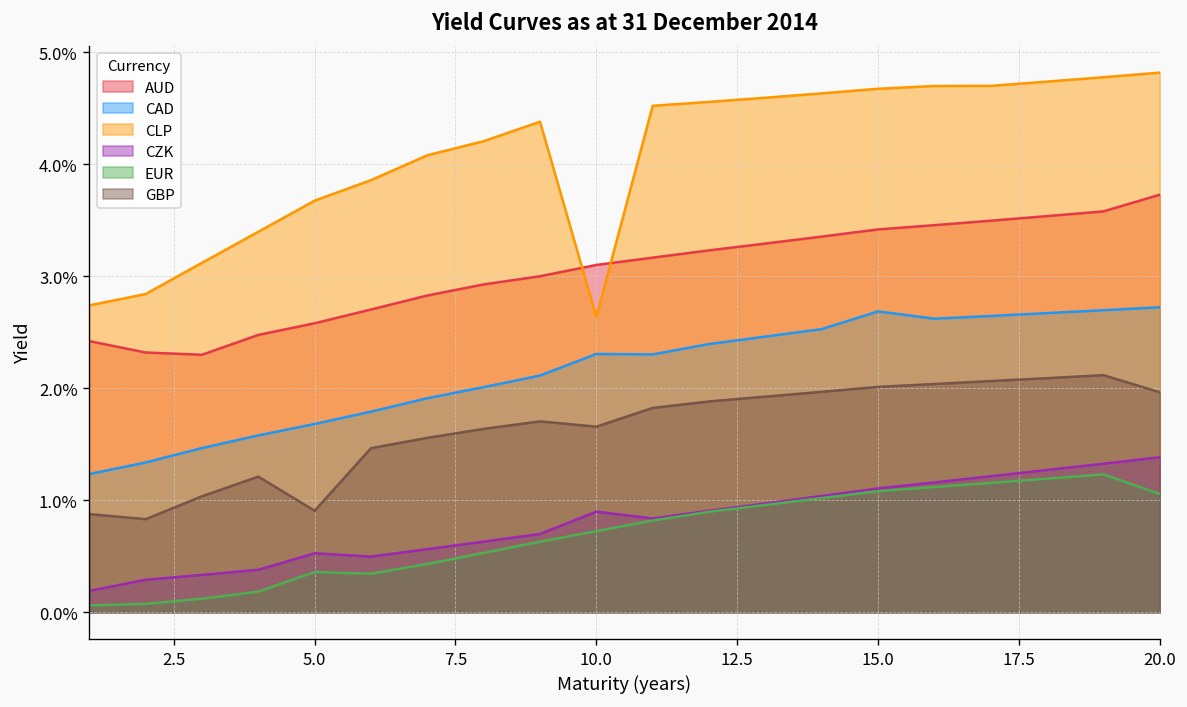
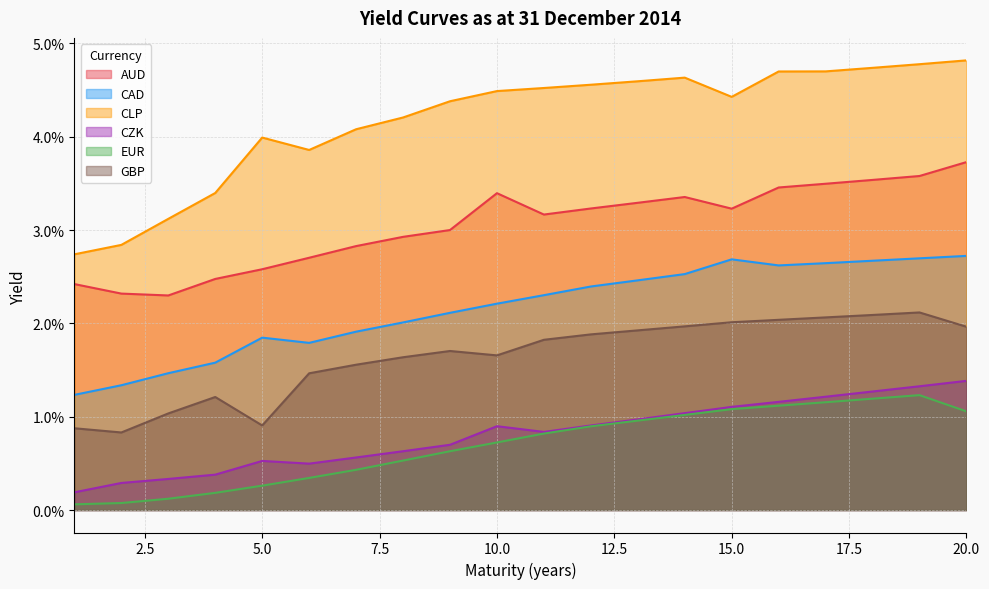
CAD, 5.0: 1.7% -> 1.8%
CLP, 5.0: 3.7% -> 4.0%
EUR, 5.0: 0.4% -> 0.3%
AUD, 10.0: 3.1% -> 3.4%
CAD, 10.0: 2.3% -> 2.2%
CLP, 10.0: 2.6% -> 4.5%
AUD, 15.0: 3.4% -> 3.2%
CLP, 15.0: 4.7% -> 4.4%
